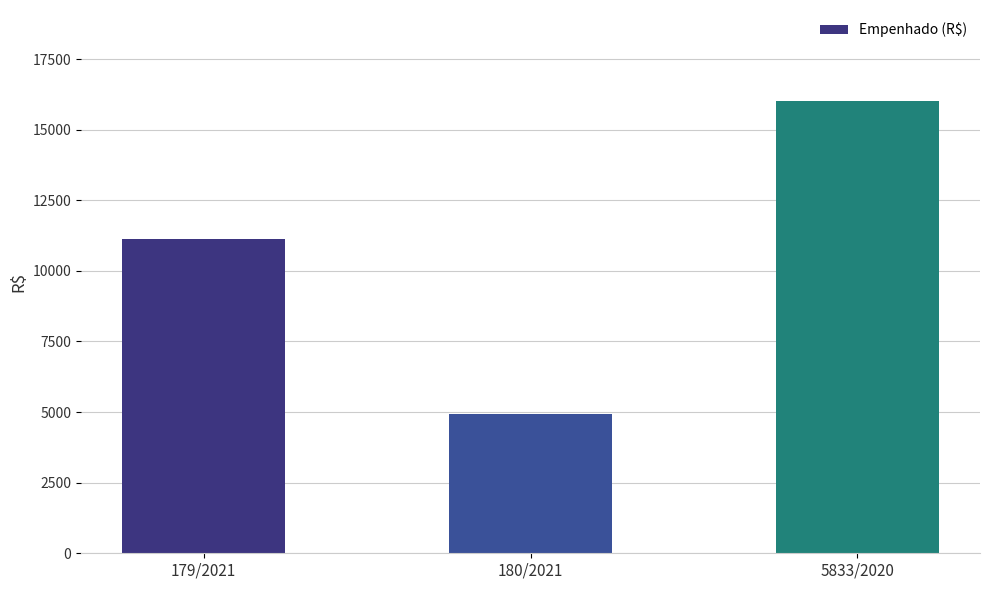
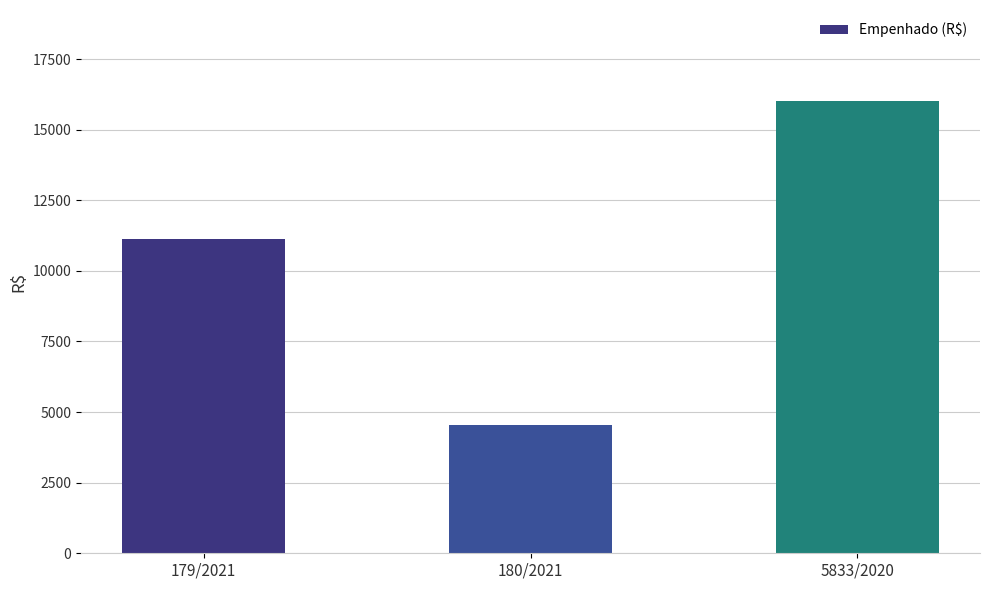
180/2021: 4900 -> 4500
